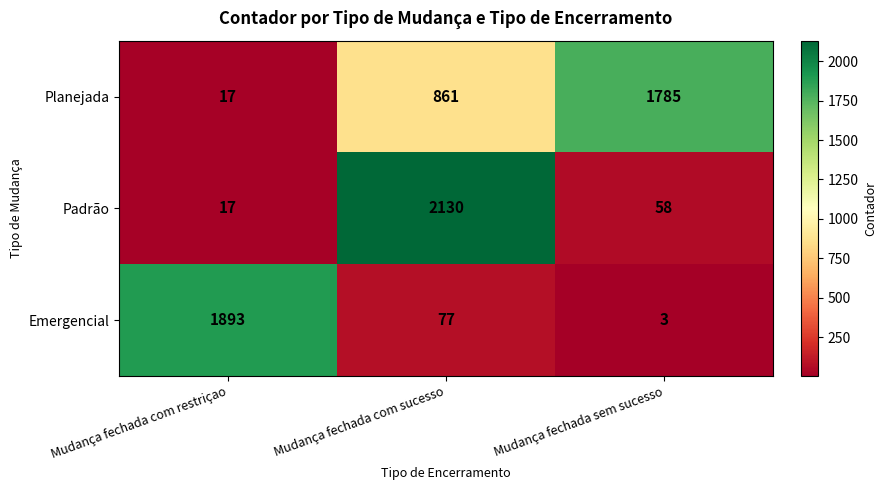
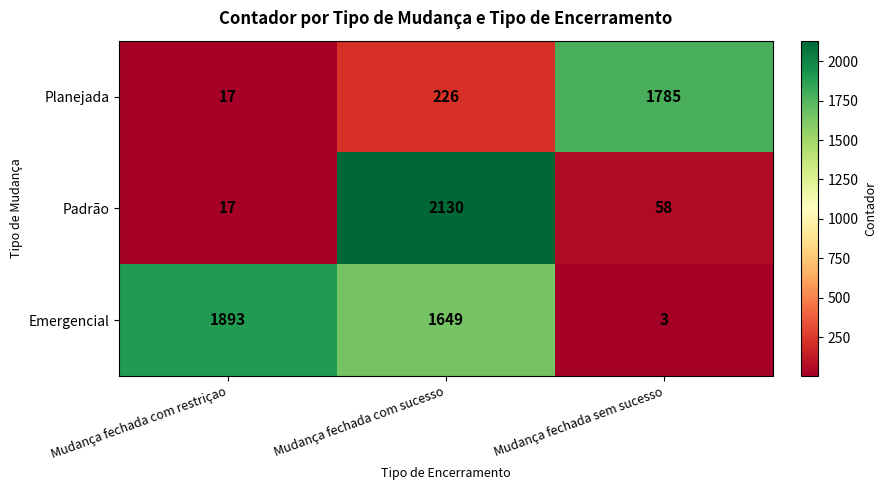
Planejada, Mudança fechada com sucesso: 861 -> 226
Emergencial, Mudança fechada com sucesso: 77 -> 1649
